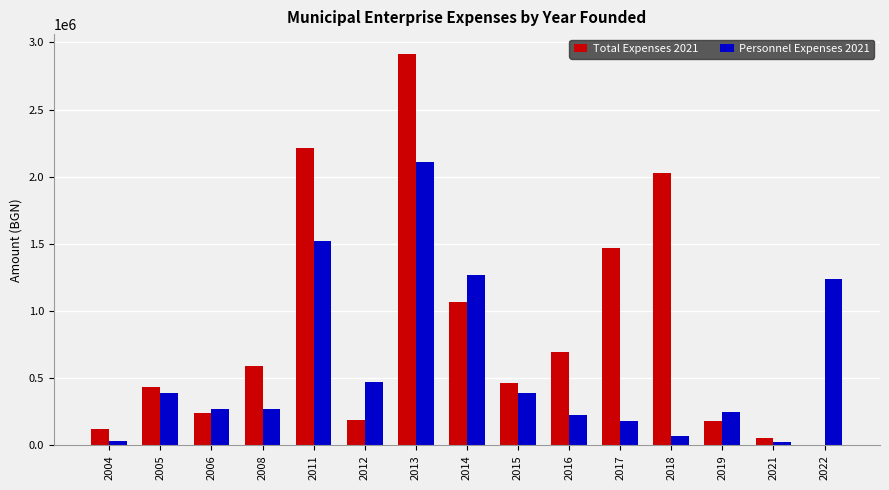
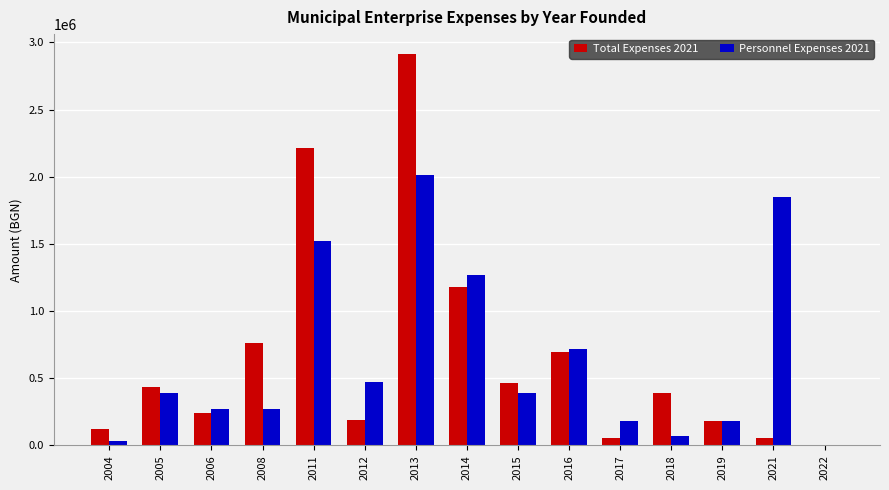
Total Expenses 2021, 2008: 590000 -> 770000
Personnel Expenses 2021, 2013: 2110000 -> 2010000
Total Expenses 2021, 2014: 1070000 -> 1180000
Personnel Expenses 2021, 2016: 230000 -> 720000
Total Expenses 2021, 2017: 1470000 -> 60000
Total Expenses 2021, 2018: 2030000 -> 390000
Personnel Expenses 2021, 2019: 250000 -> 180000
Personnel Expenses 2021, 2021: 20000 -> 1850000
Personnel Expenses 2021, 2022: 1240000 -> 0
